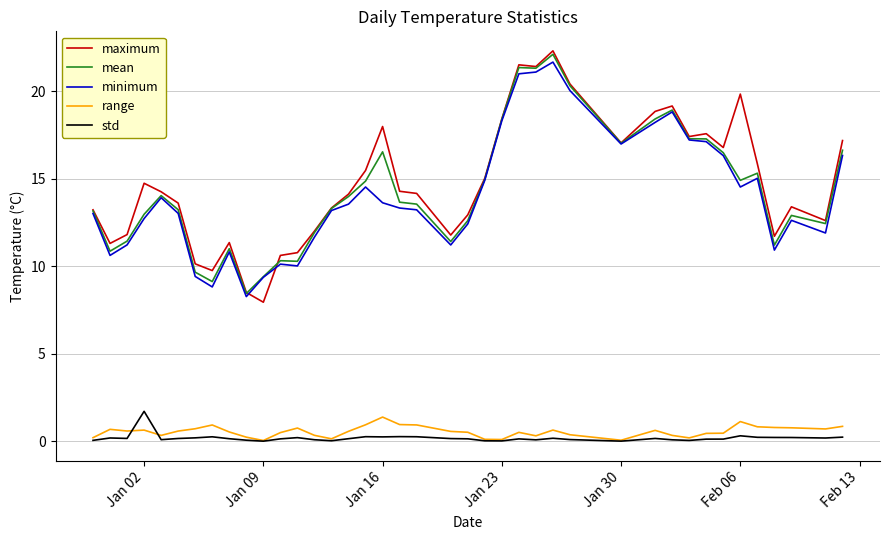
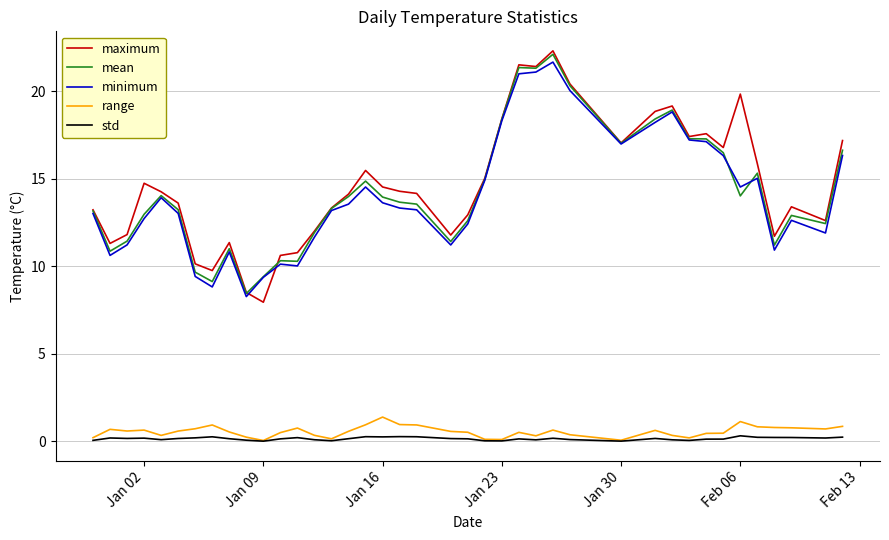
std, Jan 02: 1.7 -> 0.2
maximum, Jan 16: 18.0 -> 14.5
mean, Jan 16: 16.5 -> 13.9
mean, Feb 06: 14.9 -> 14.0
